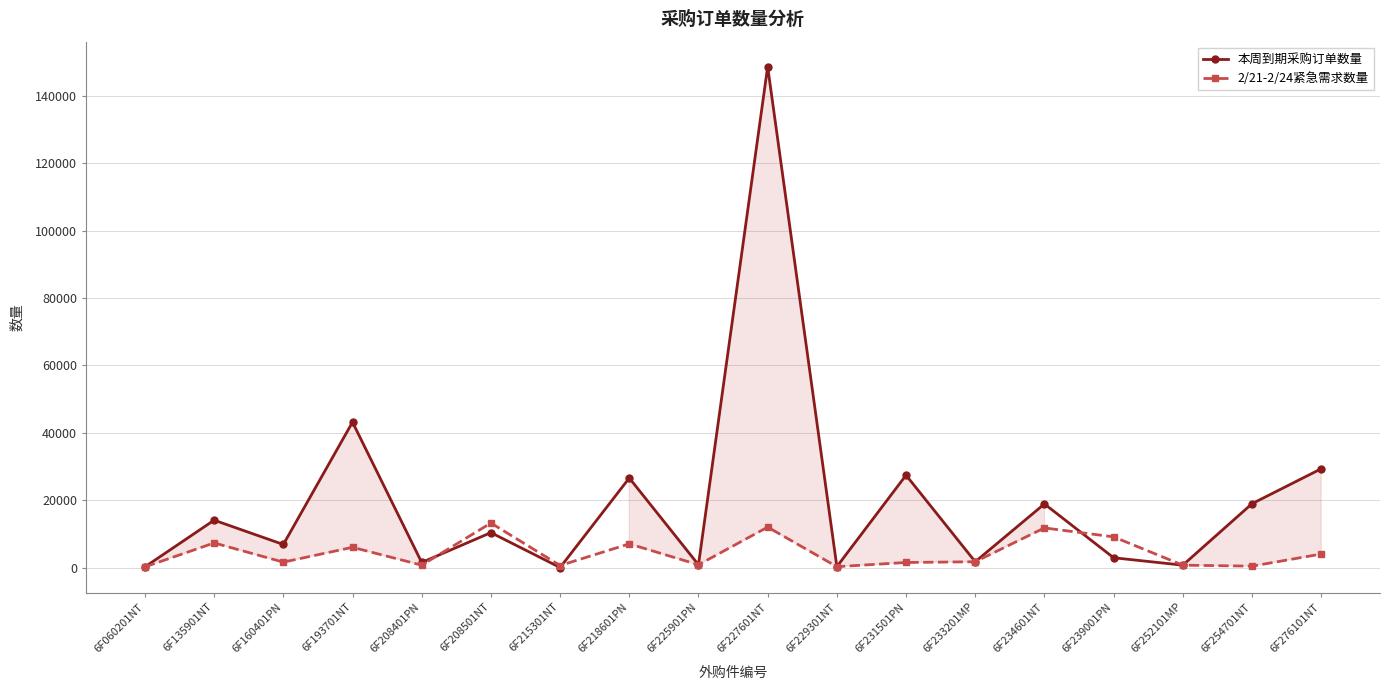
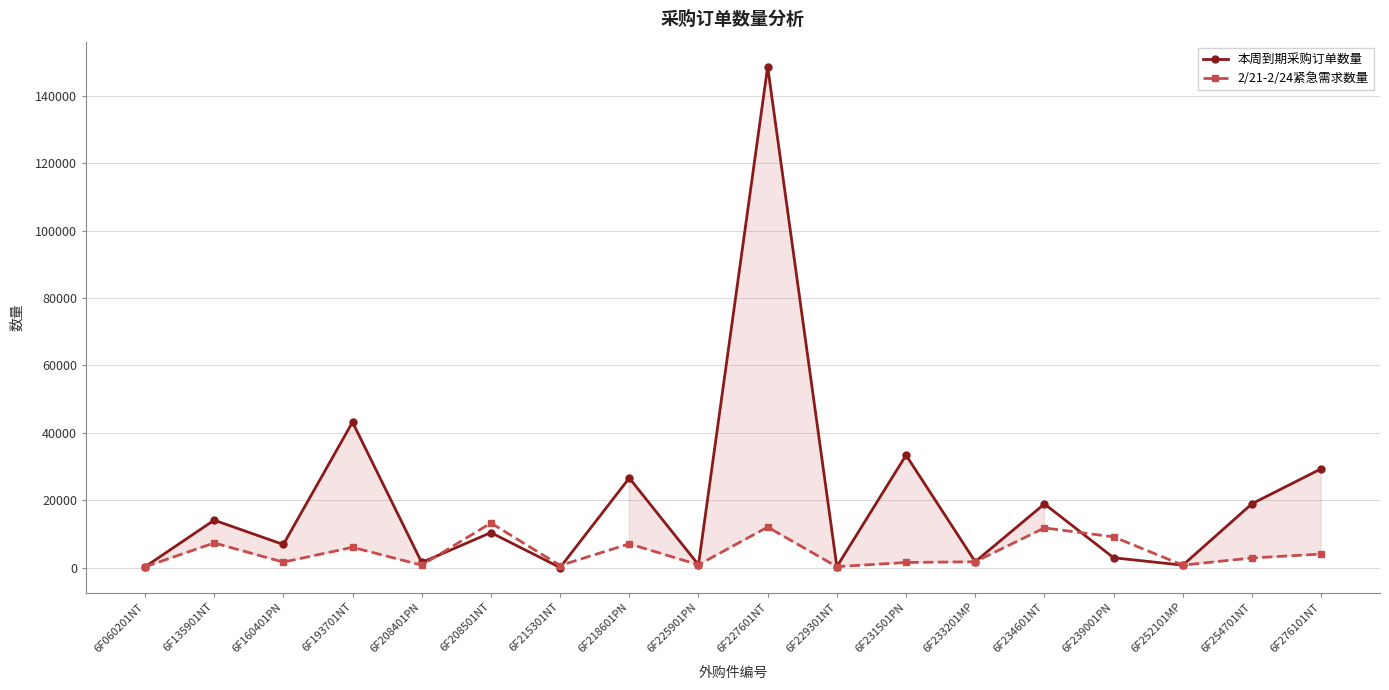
本周到期采购订单数量, 6F231501PN: 27000 -> 33000
2/21-2/24紧急需求数量, 6F254701NT: 0 -> 3000
